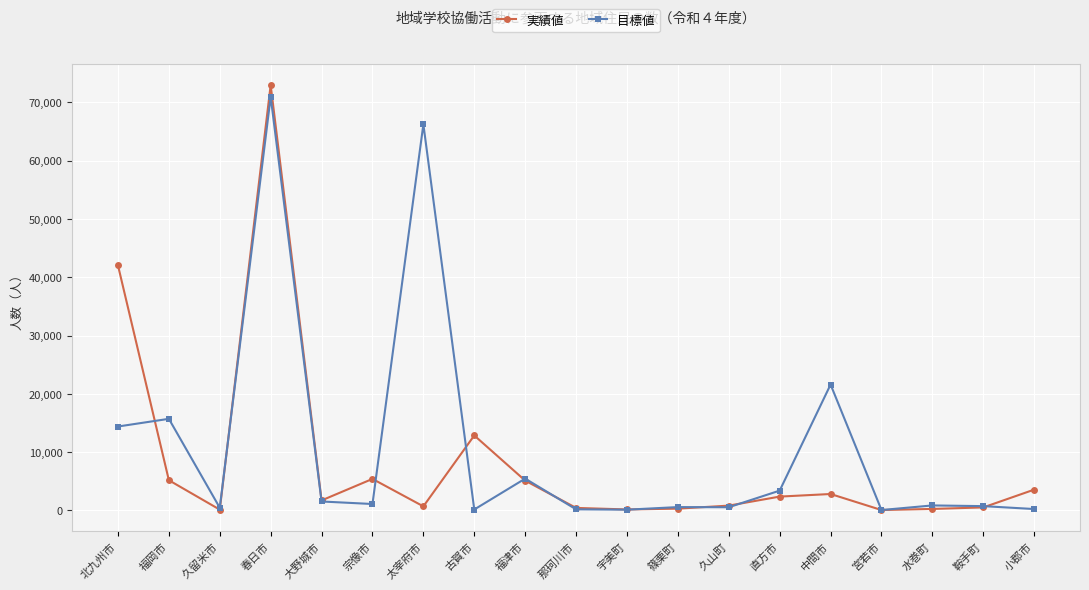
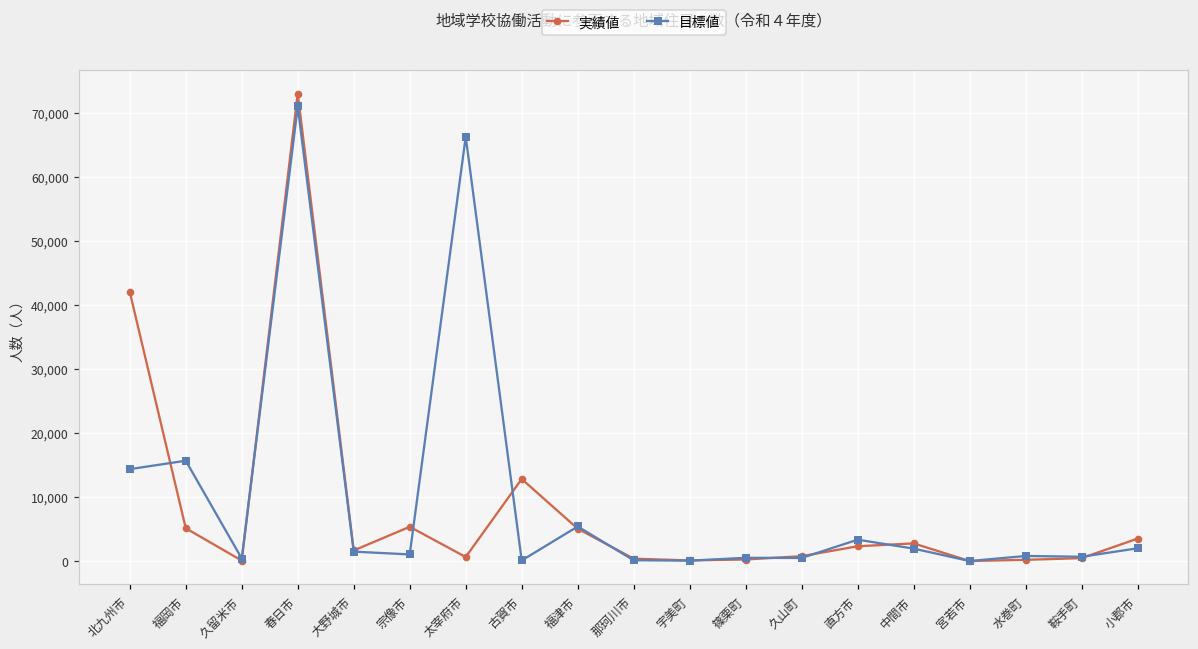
目標値, 中間市: 22,000 -> 2,000
目標値, 小郡市: 0 -> 2,000
